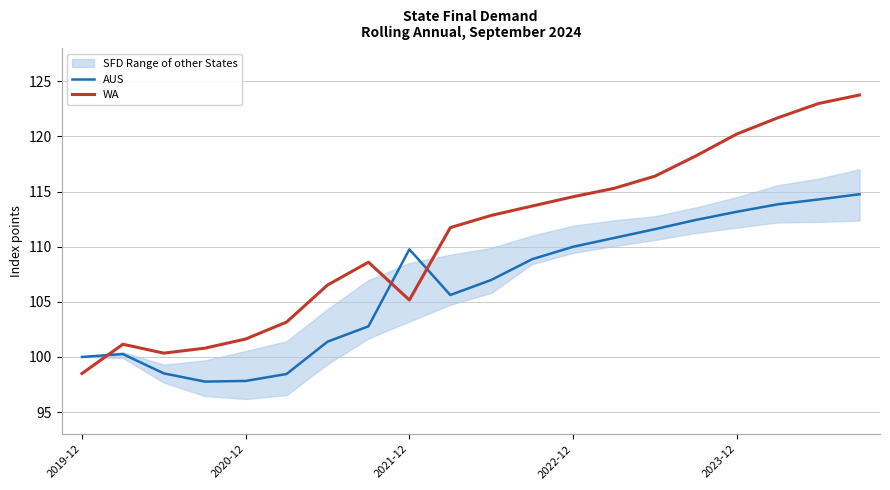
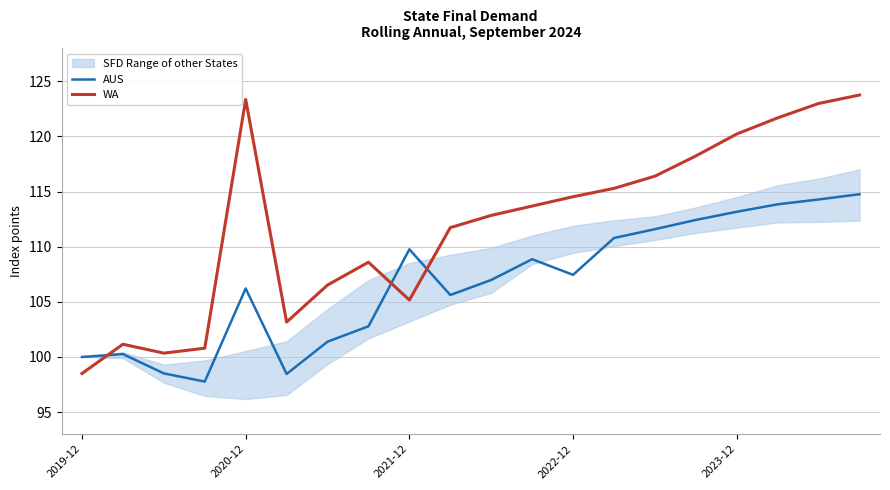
AUS, 2020-12: 97.8 -> 106.2
WA, 2020-12: 101.6 -> 123.4
AUS, 2022-12: 110.0 -> 107.4
